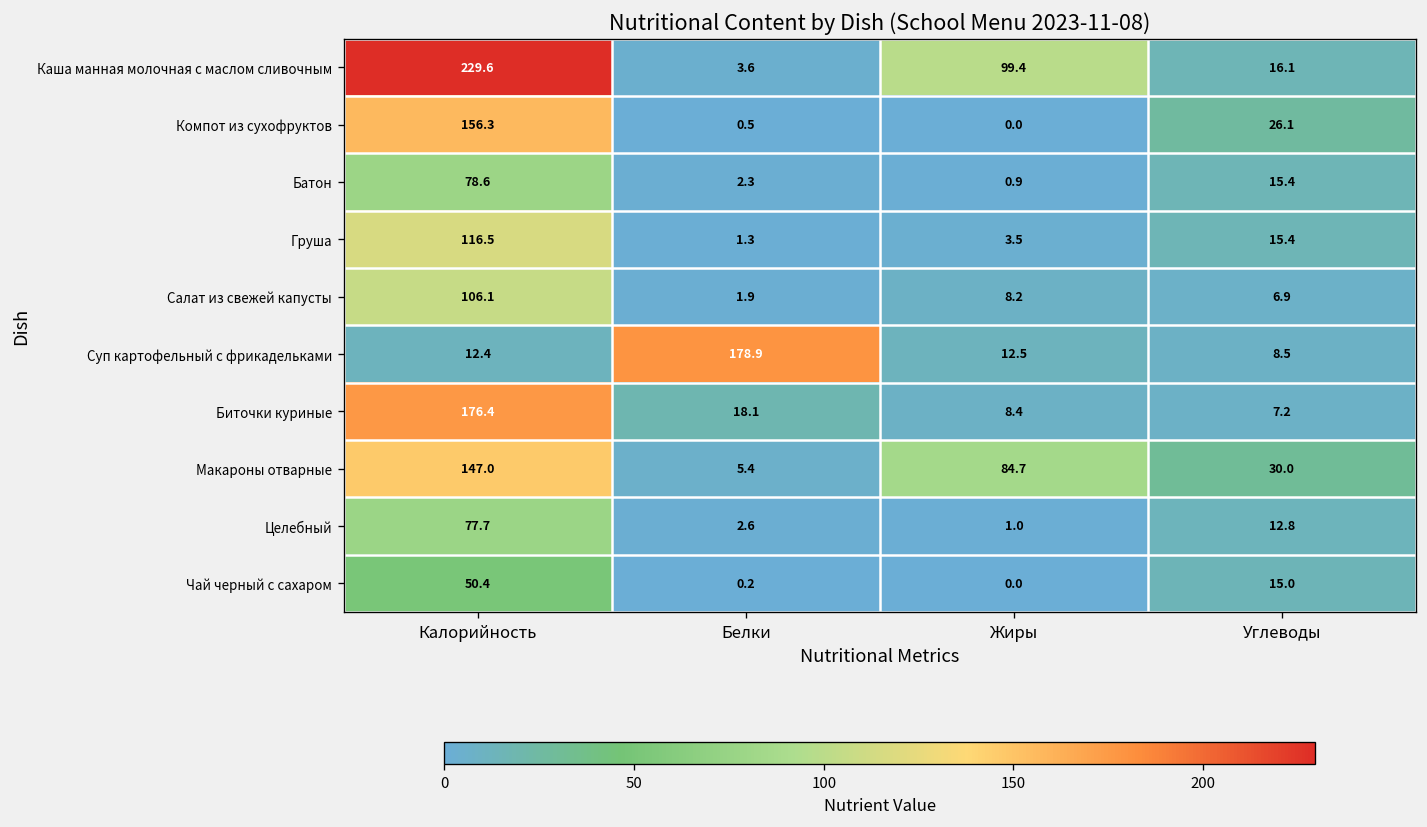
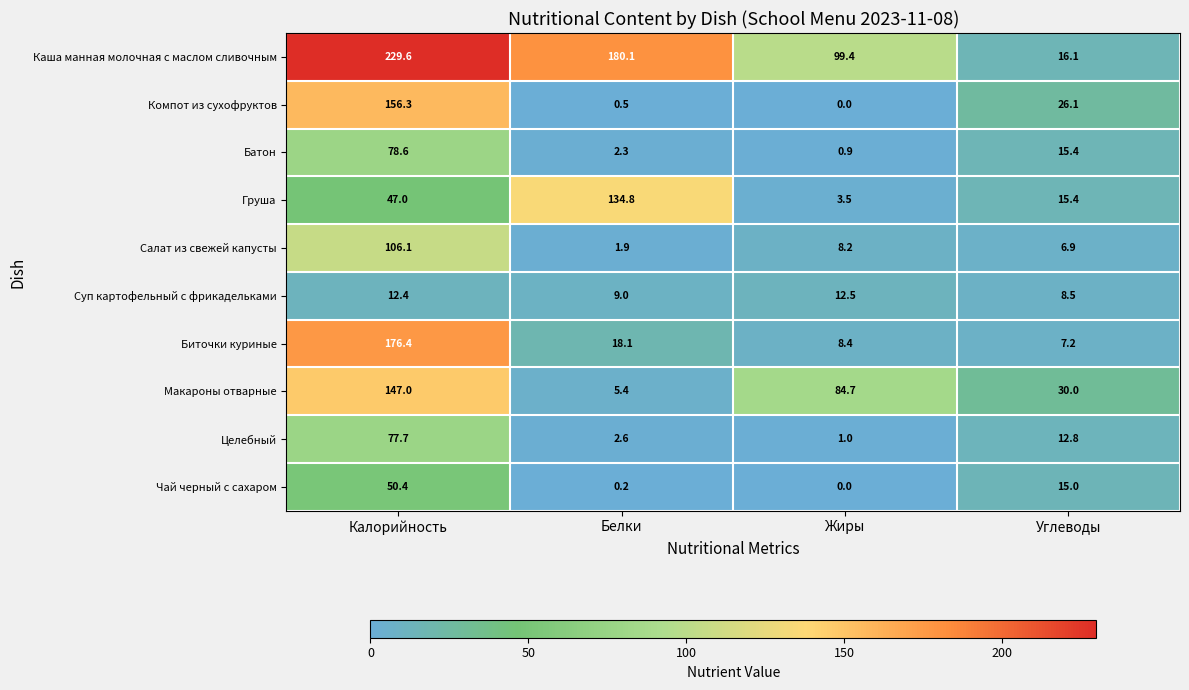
Каша манная молочная с маслом сливочным, Белки: 3.6 -> 180.1
Груша, Калорийность: 116.5 -> 47.0
Груша, Белки: 1.3 -> 134.8
Суп картофельный с фрикадельками, Белки: 178.9 -> 9.0
